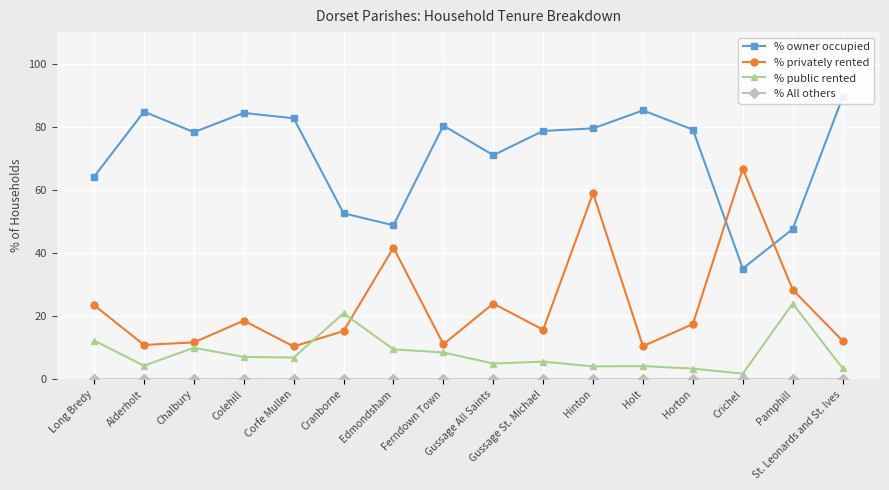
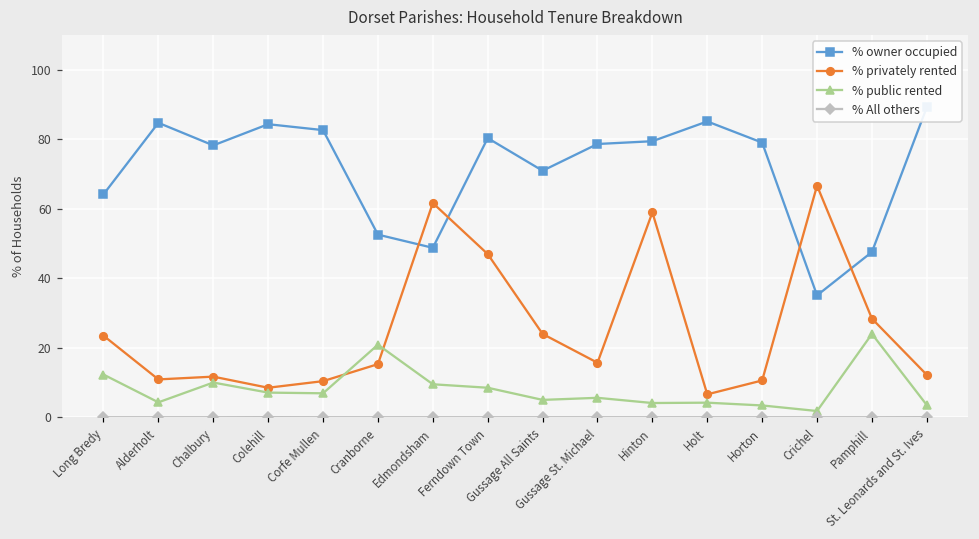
% privately rented, Colehill: 19 -> 9
% privately rented, Edmondsham: 42 -> 62
% privately rented, Ferndown Town: 11 -> 47
% privately rented, Holt: 11 -> 7
% privately rented, Horton: 18 -> 11
